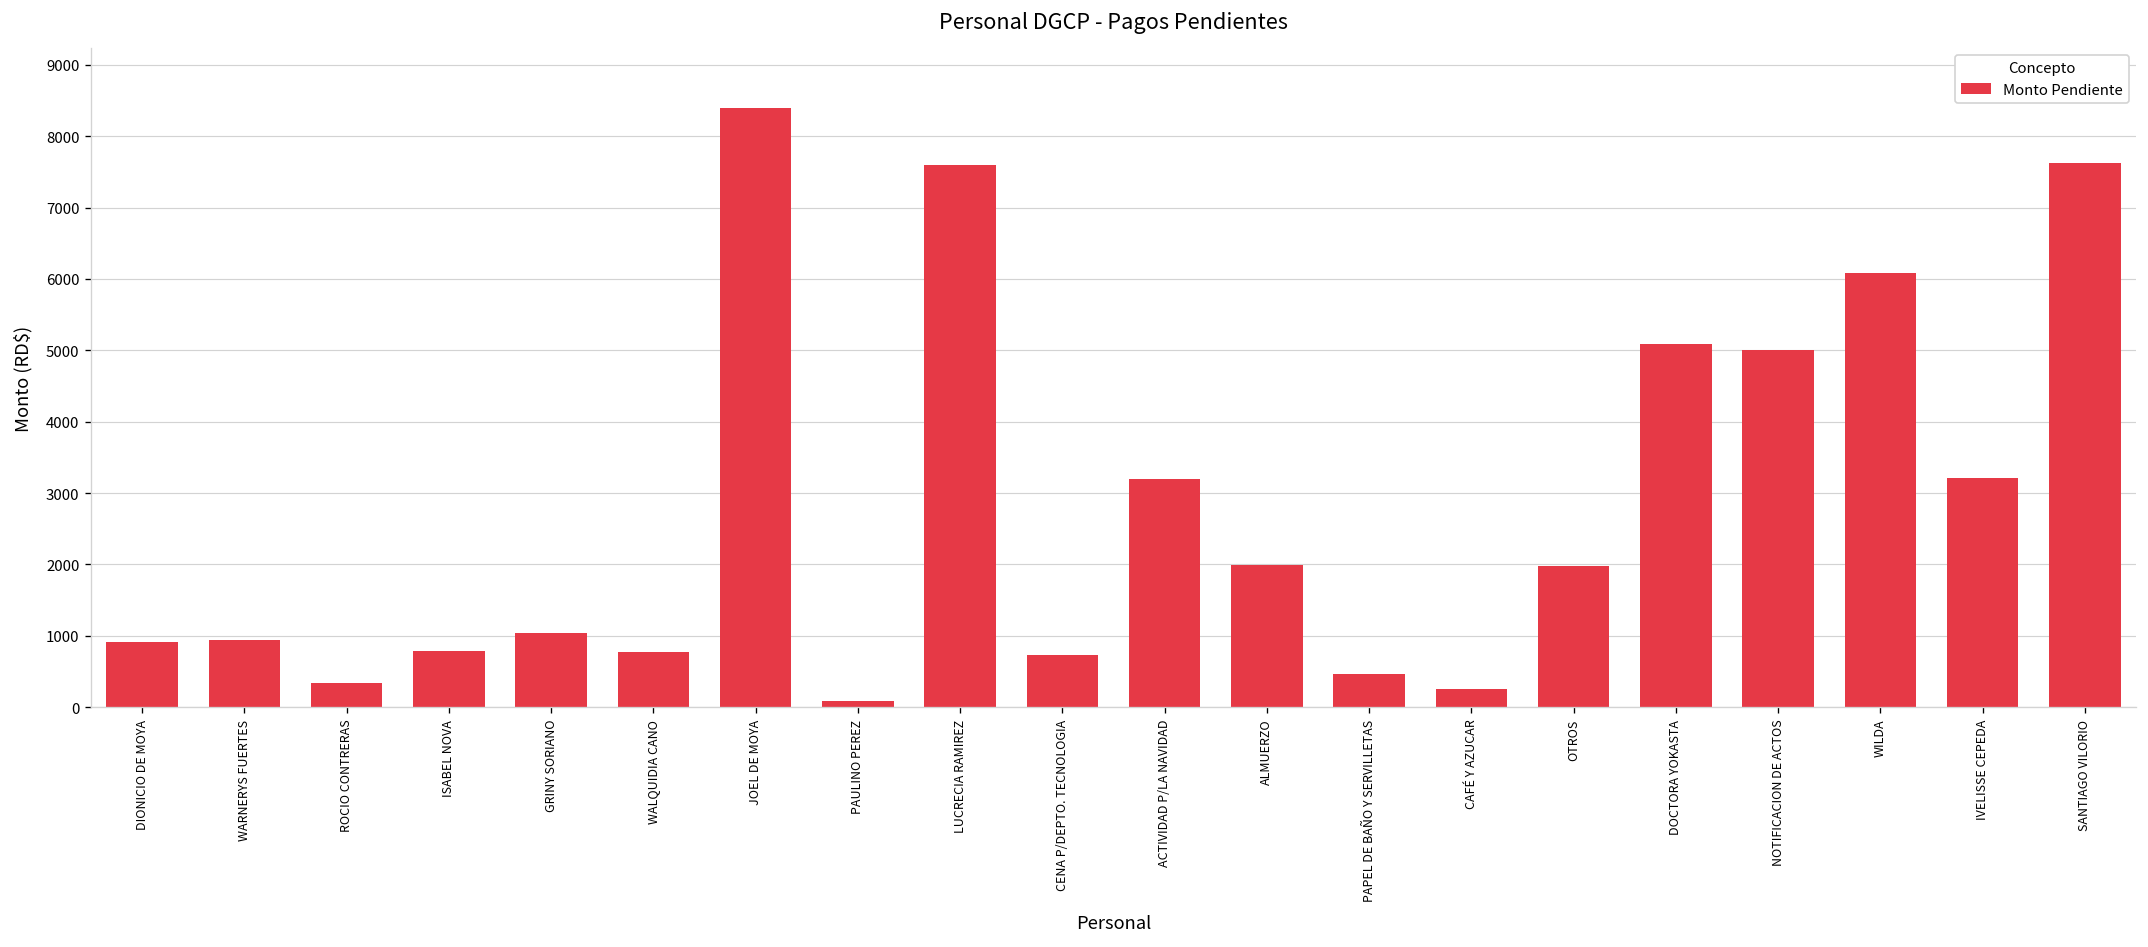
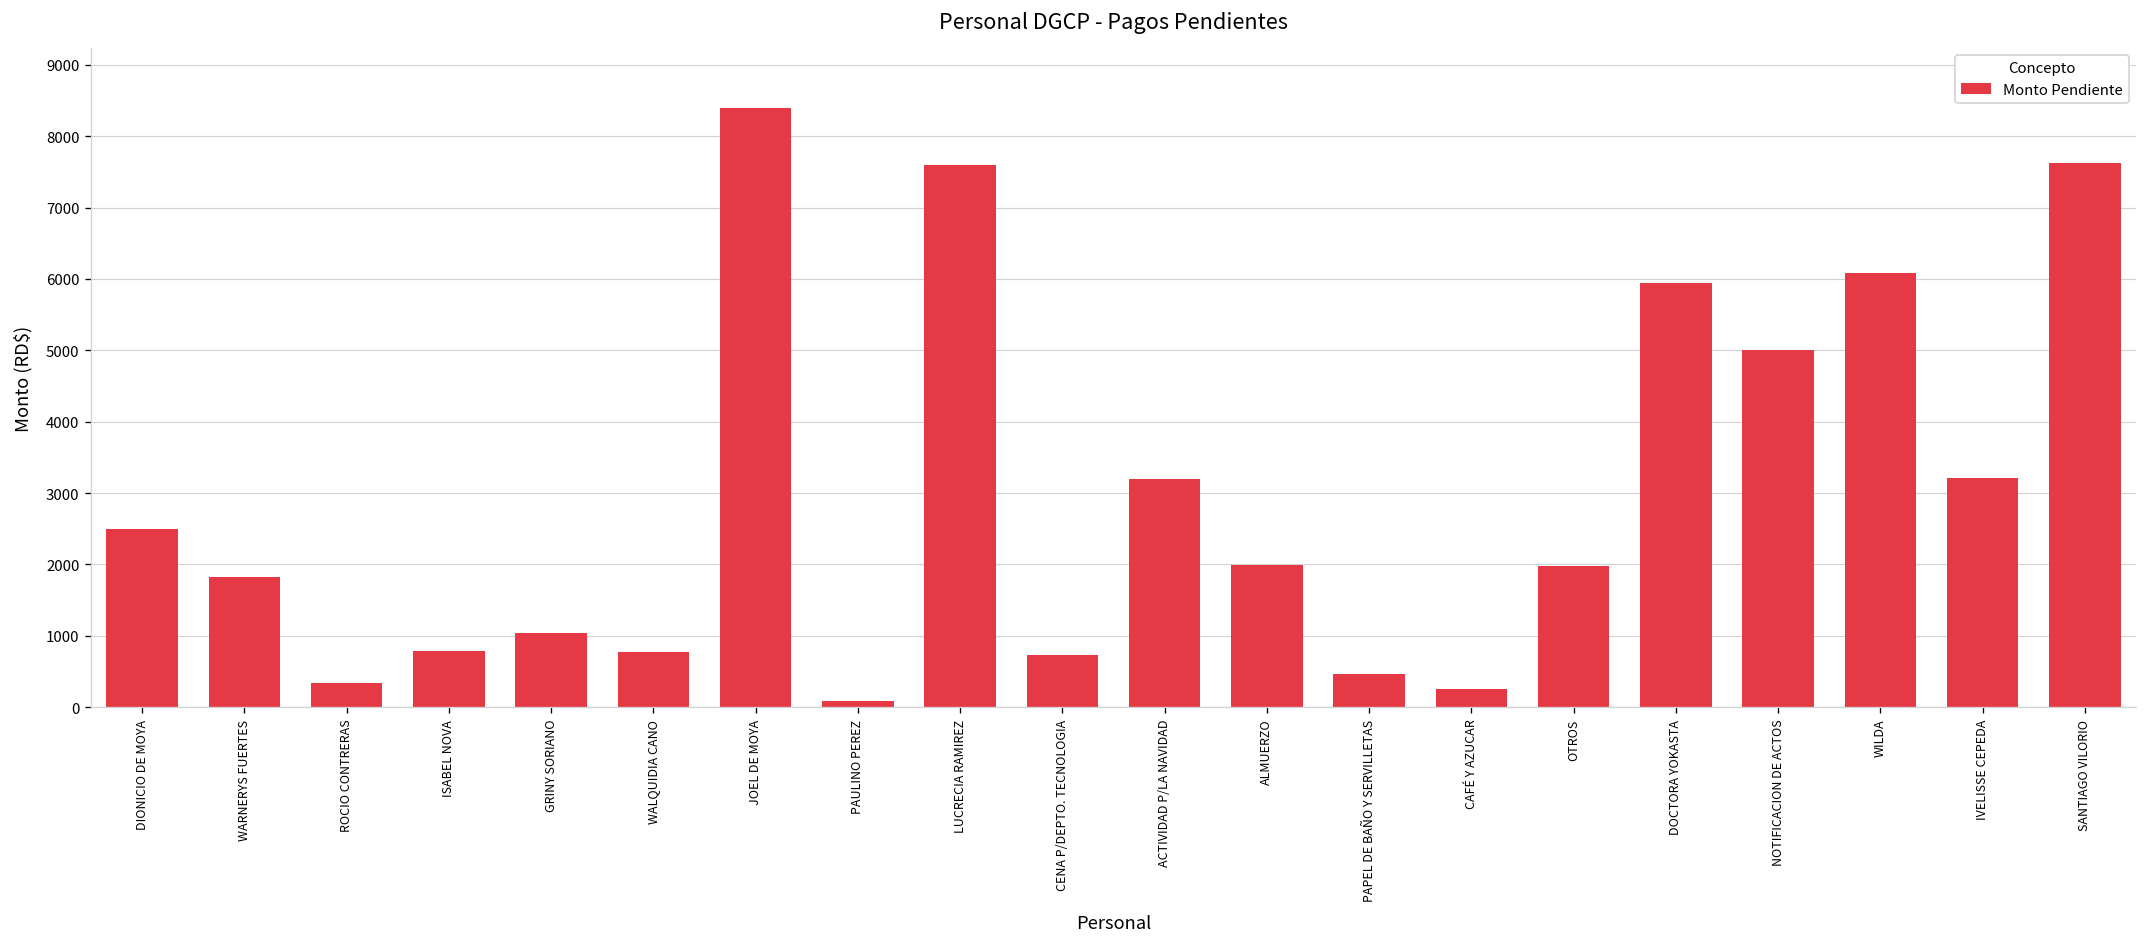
DIONICIO DE MOYA: 900 -> 2500
WARNERYS FUERTES: 900 -> 1800
DOCTORA YOKASTA: 5100 -> 5900
